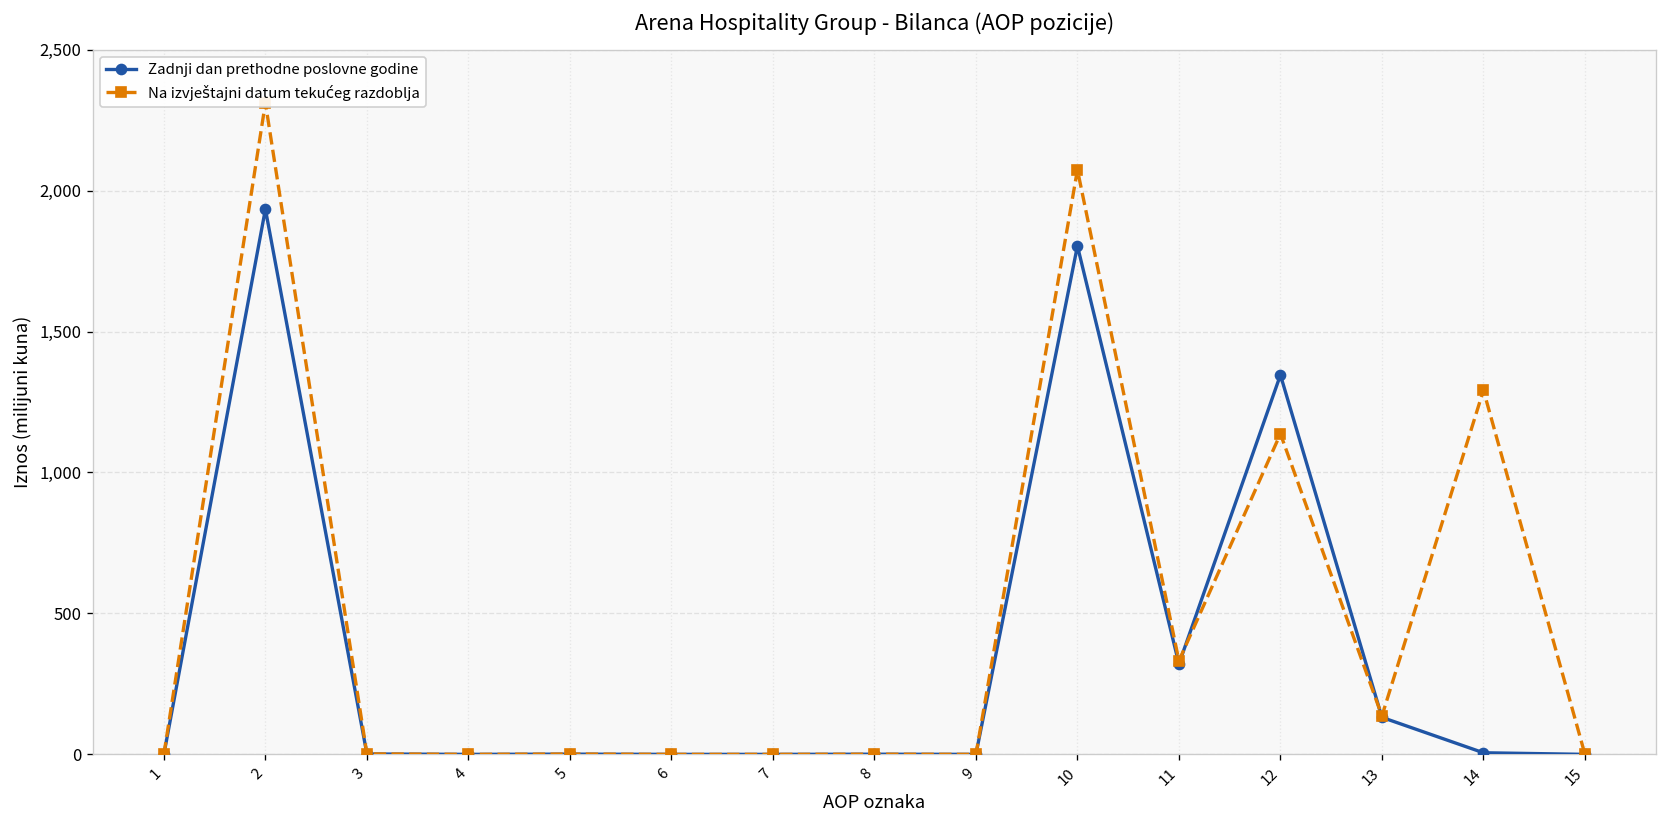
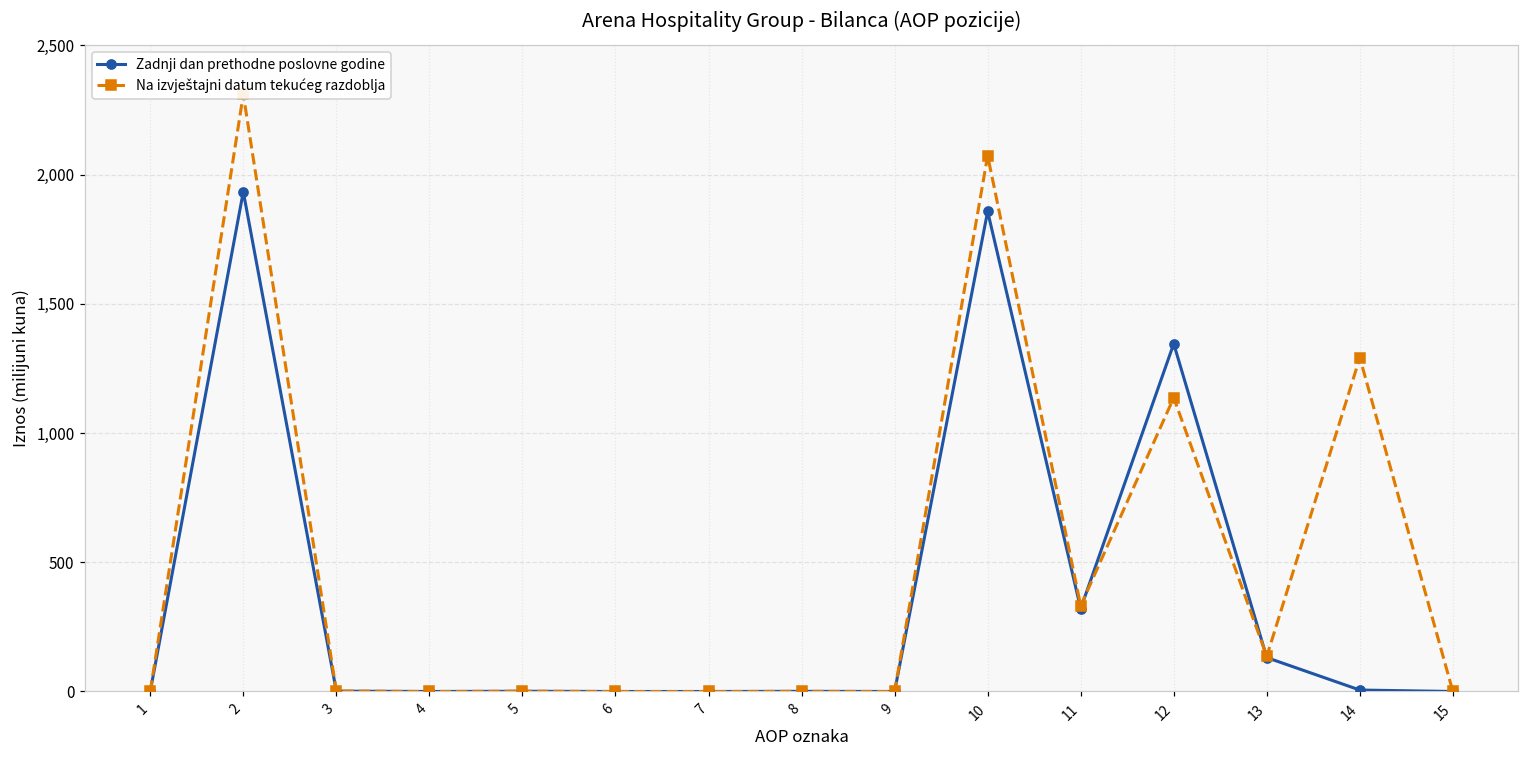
Zadnji dan prethodne poslovne godine, 10: 1,800 -> 1,860
